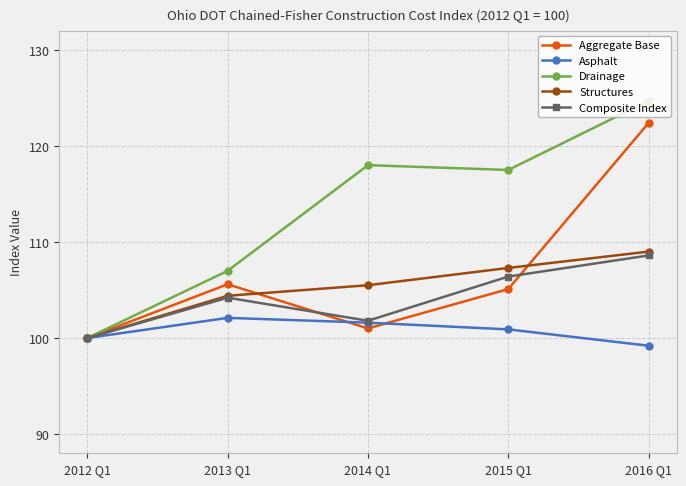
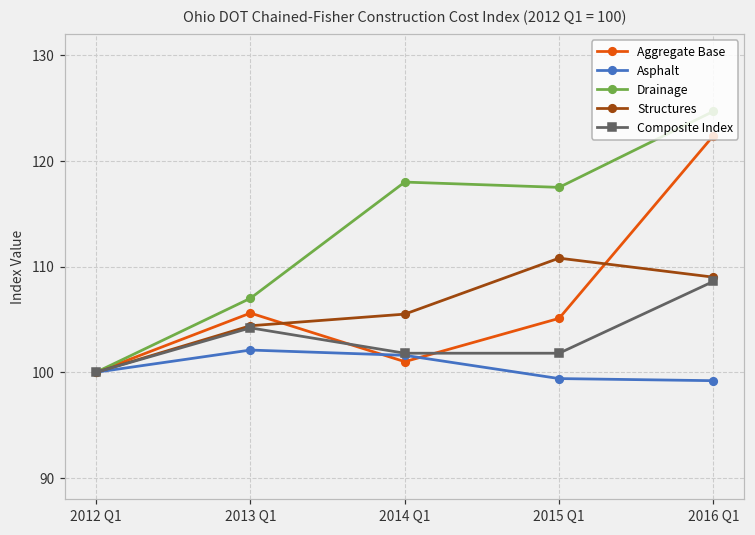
Asphalt, 2015 Q1: 101 -> 99
Structures, 2015 Q1: 107 -> 111
Composite Index, 2015 Q1: 106 -> 102
